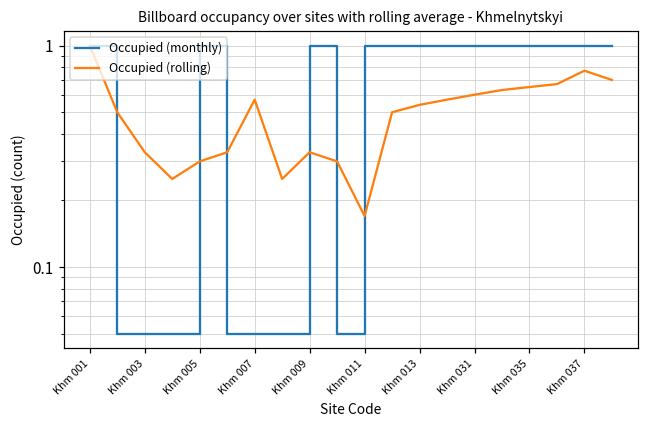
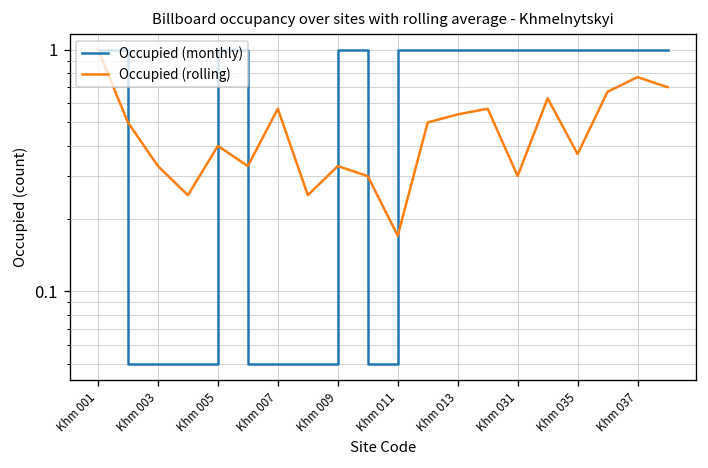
Occupied (rolling), Khm 005: 0.3 -> 0.4
Occupied (rolling), Khm 031: 0.6 -> 0.3
Occupied (rolling), Khm 035: 0.65 -> 0.37
